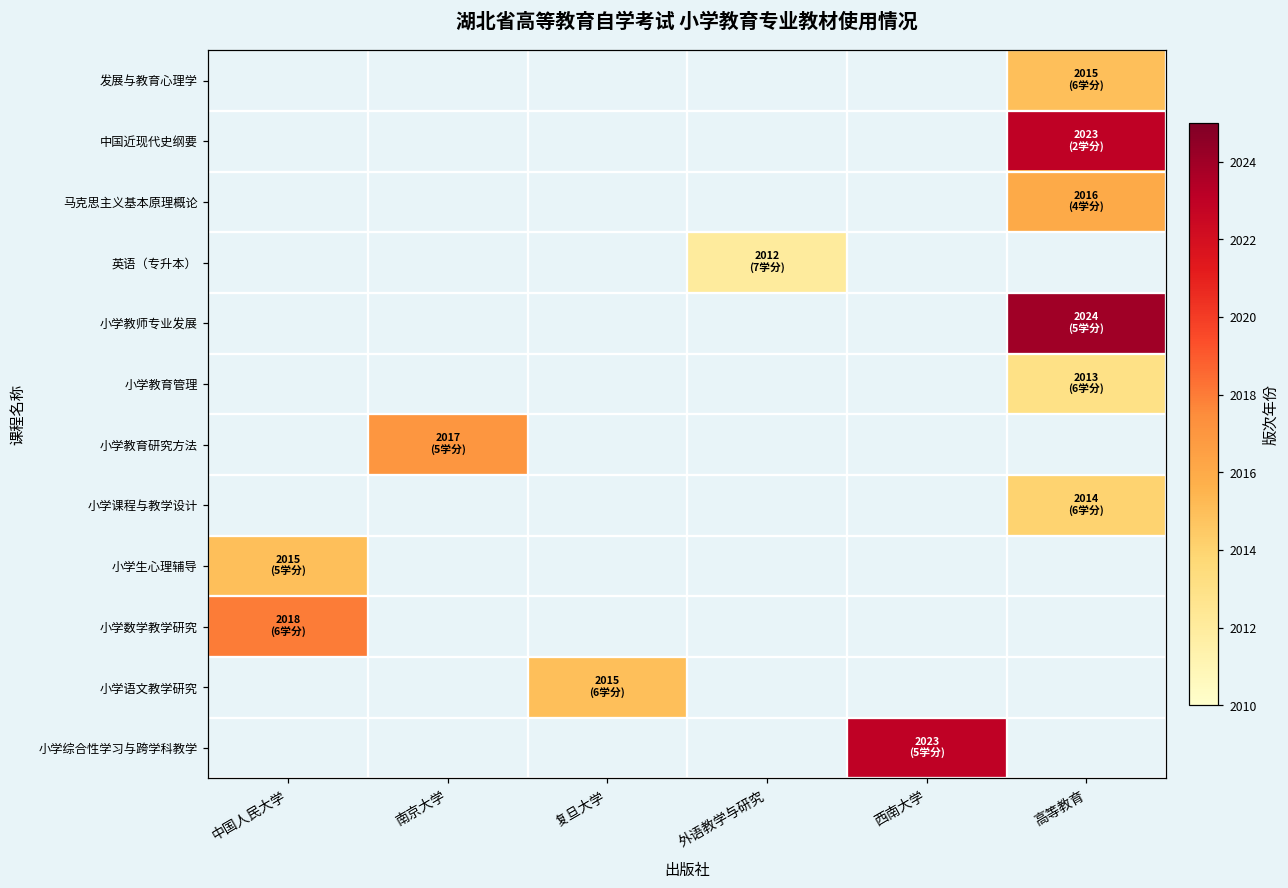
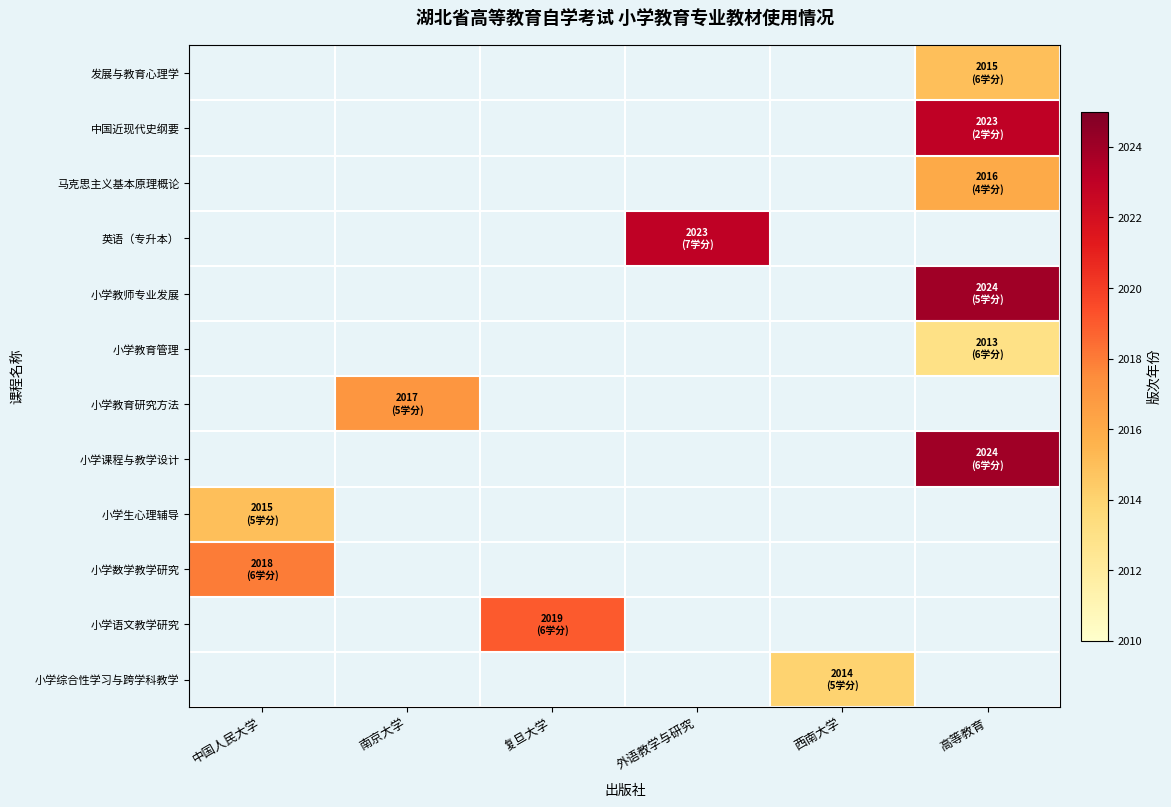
英语（专升本）, 外语教学与研究: 2012 -> 2023
小学课程与教学设计, 高等教育: 2014 -> 2024
小学语文教学研究, 复旦大学: 2015 -> 2019
小学综合性学习与跨学科教学, 西南大学: 2023 -> 2014
